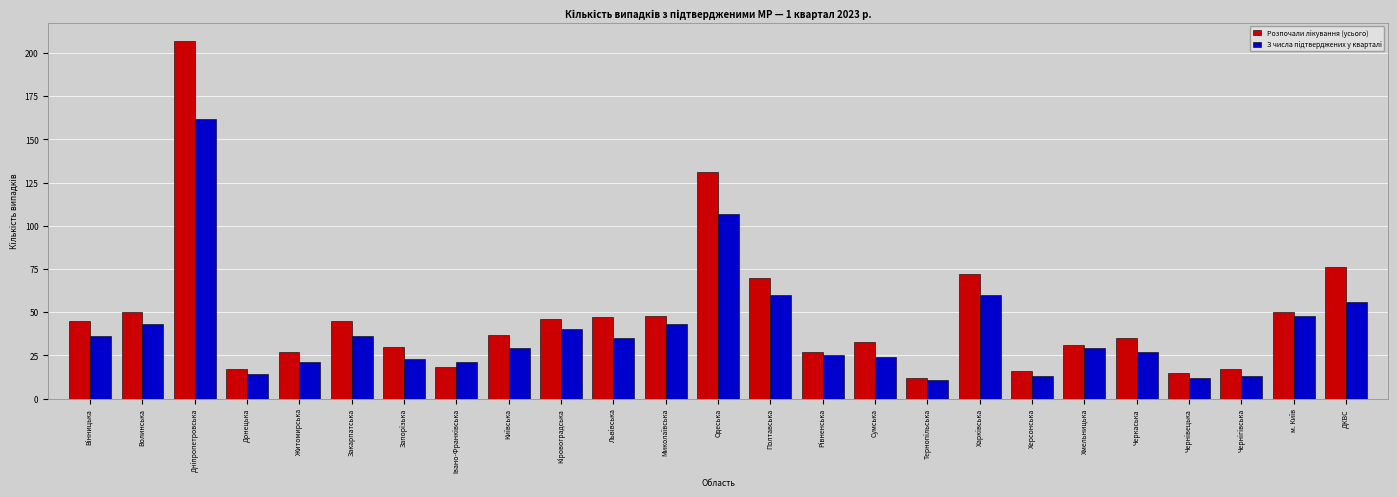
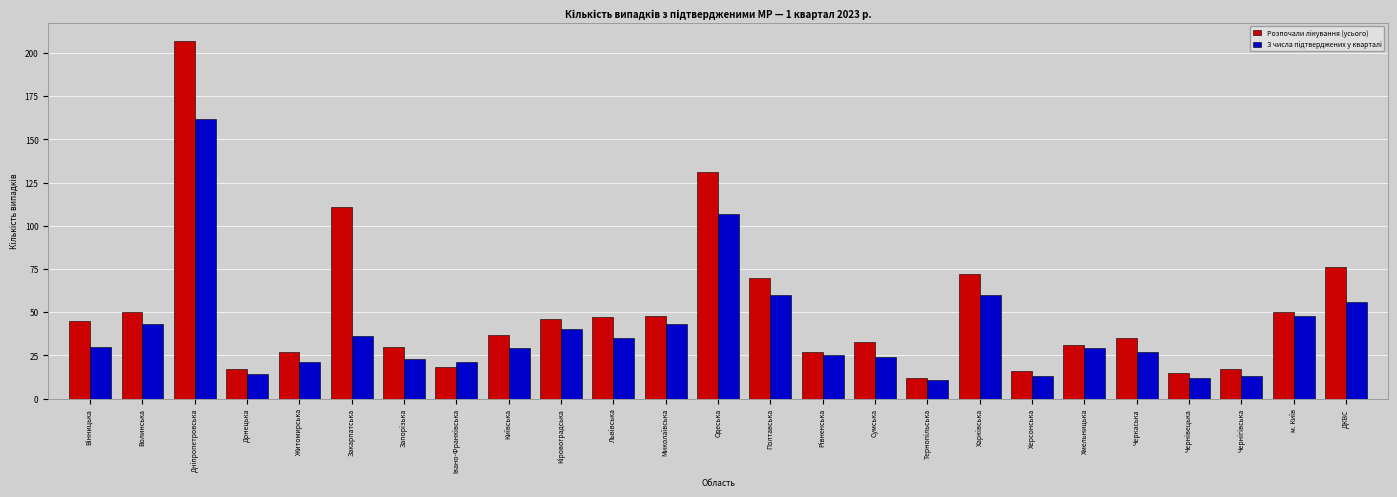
З числа підтверджених у кварталі, Вінницька: 36 -> 30
Розпочали лікування (усього), Закарпатська: 45 -> 111
